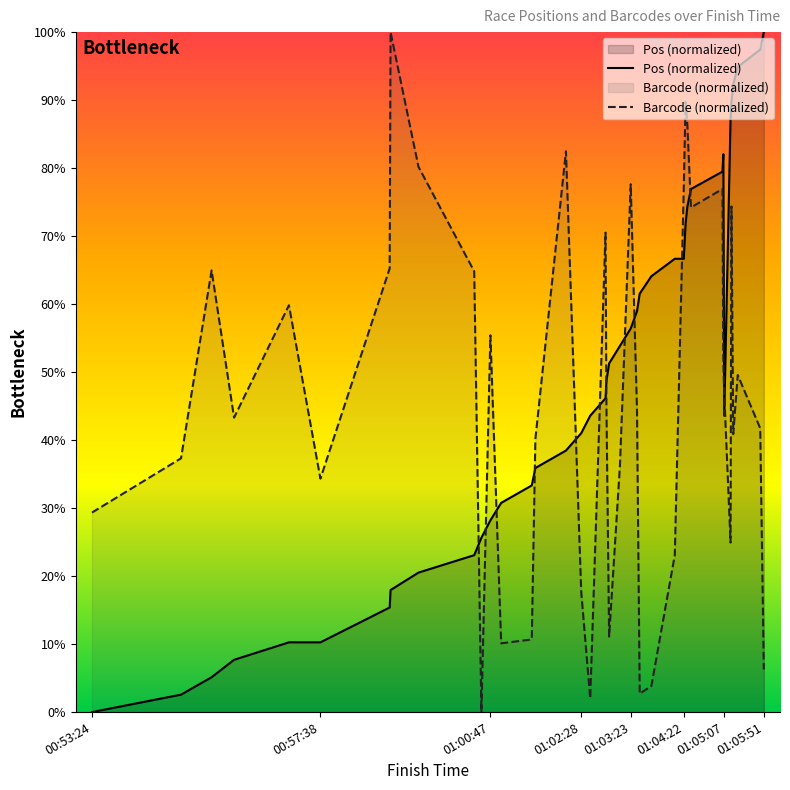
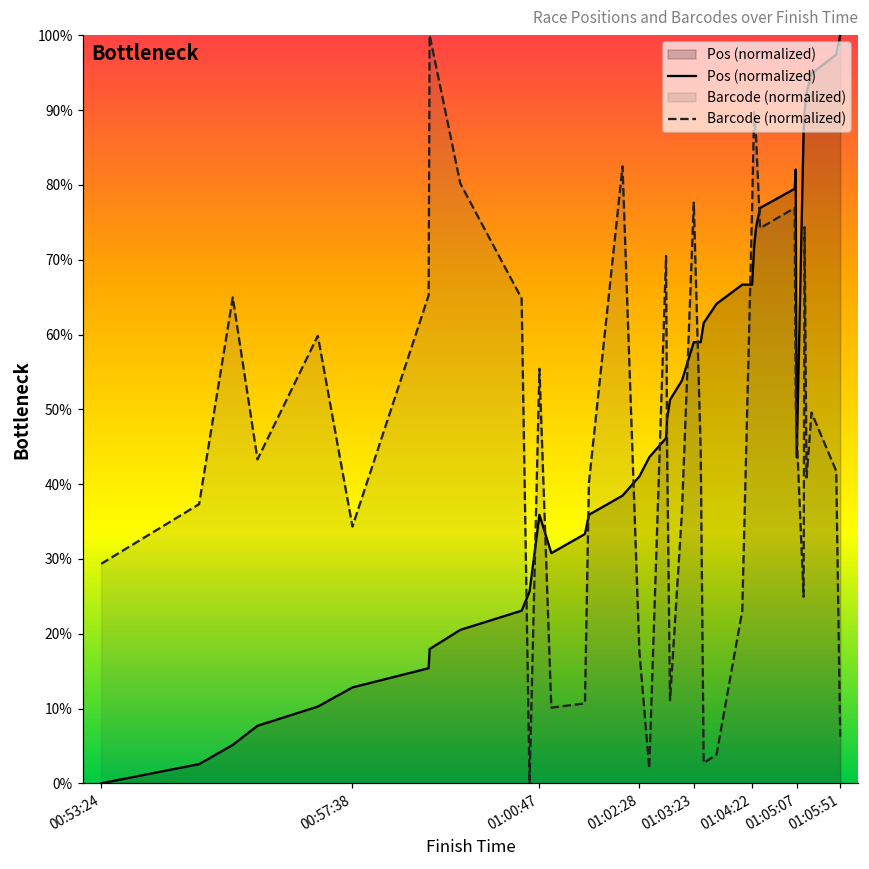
Pos (normalized), 00:57:38: 10% -> 13%
Pos (normalized), 01:00:47: 28% -> 36%
Pos (normalized), 01:03:23: 56% -> 59%
